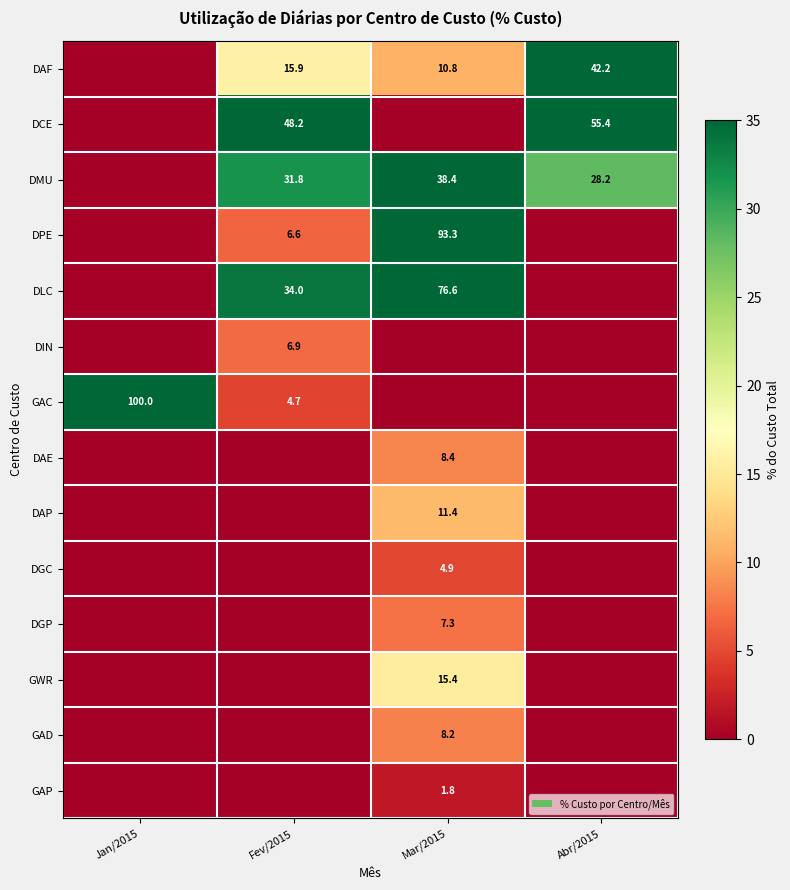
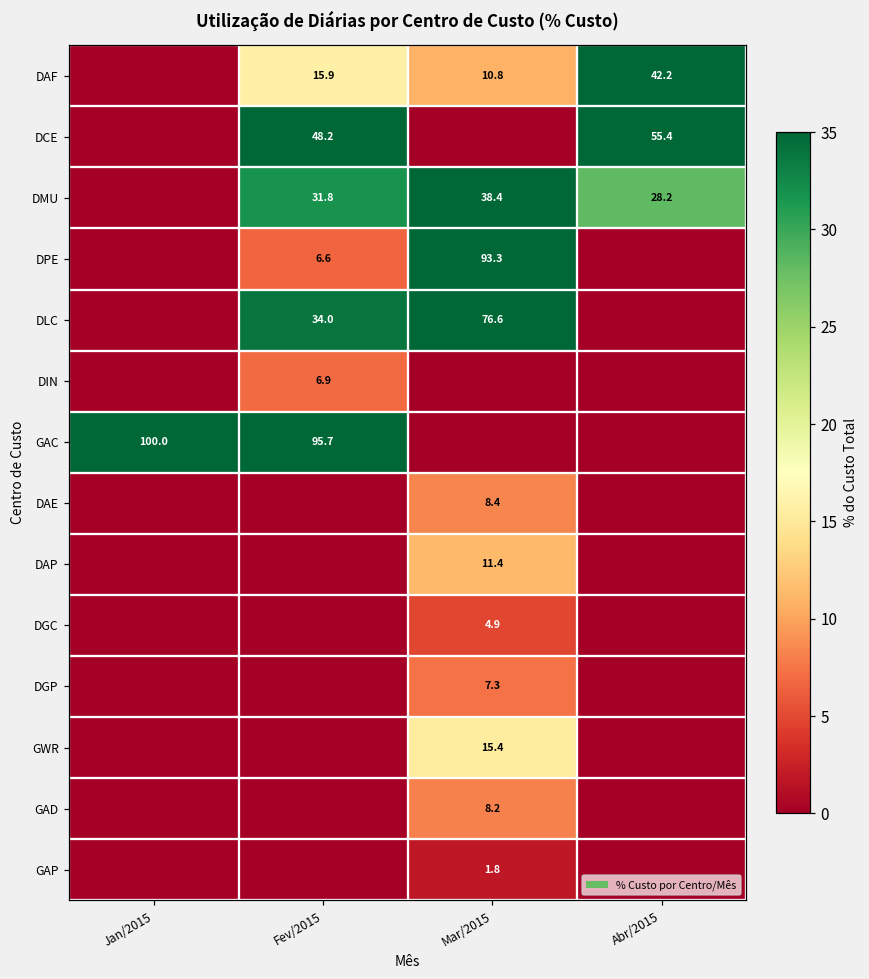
GAC, Fev/2015: 4.7 -> 95.7
